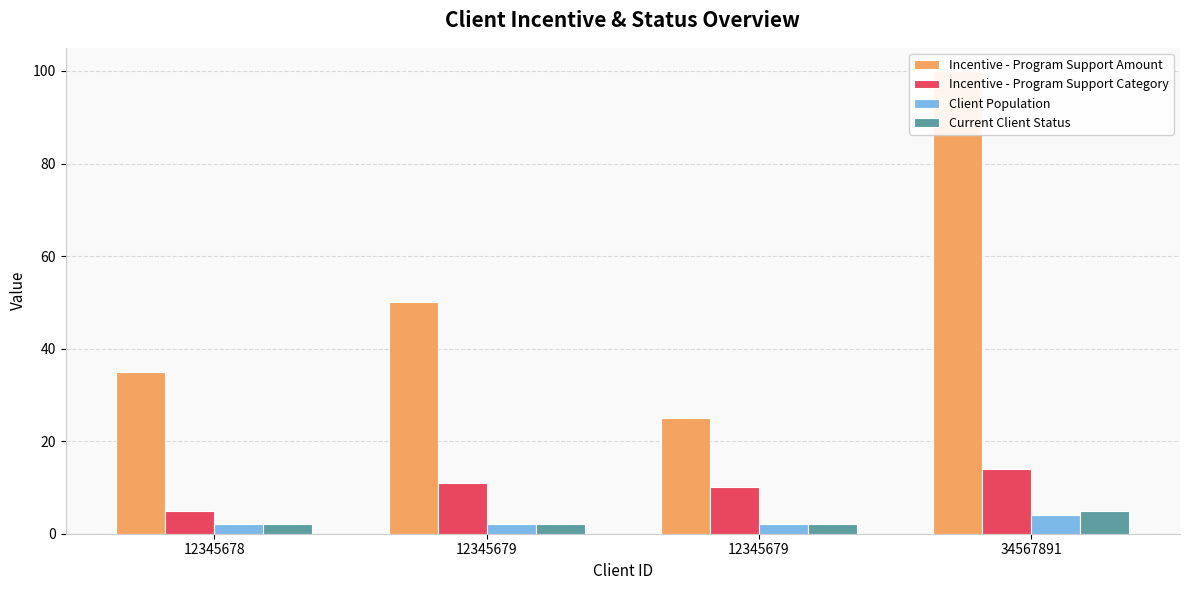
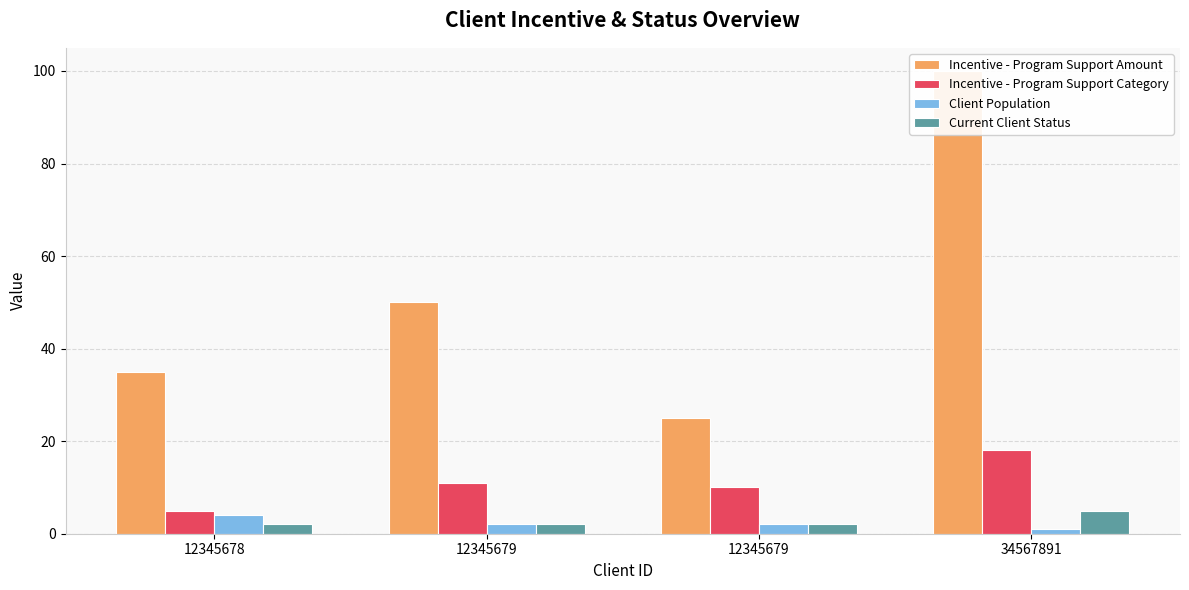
Client Population, 12345678: 2 -> 4
Incentive - Program Support Category, 34567891: 14 -> 18
Client Population, 34567891: 4 -> 1
